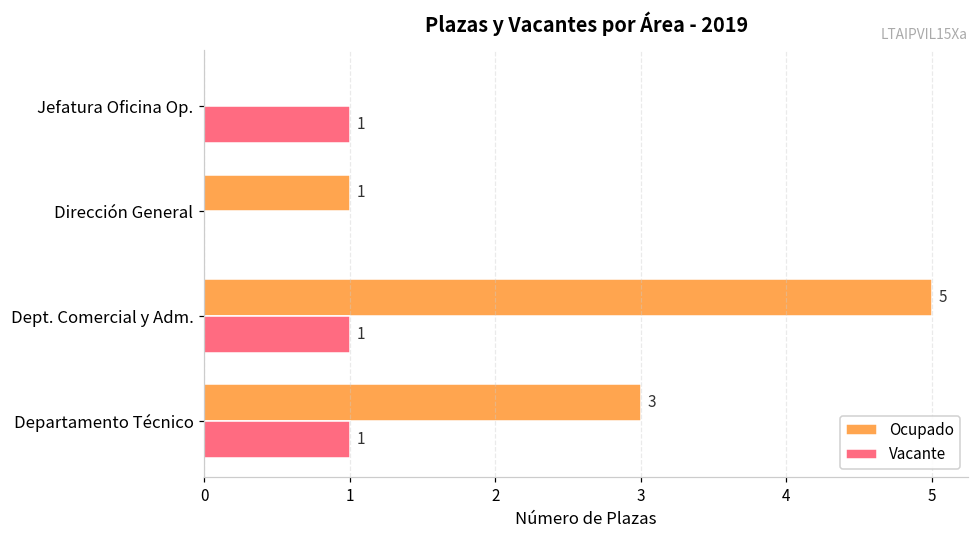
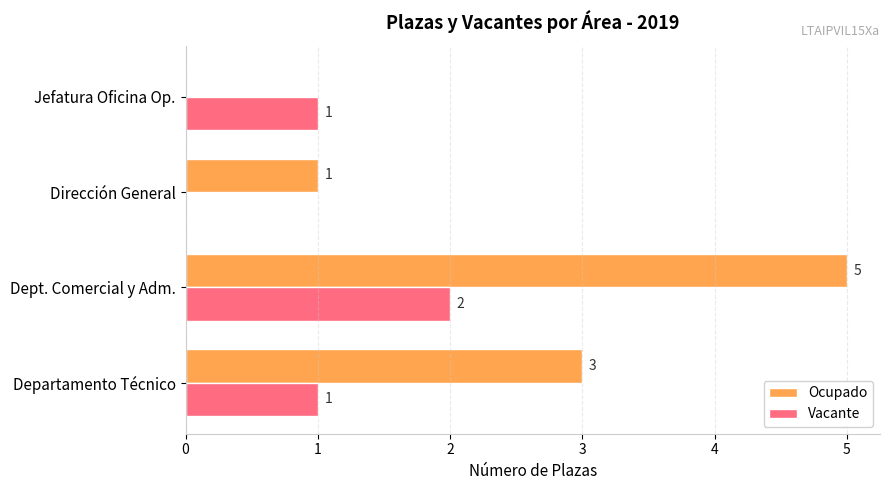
Vacante, Dept. Comercial y Adm.: 1 -> 2
